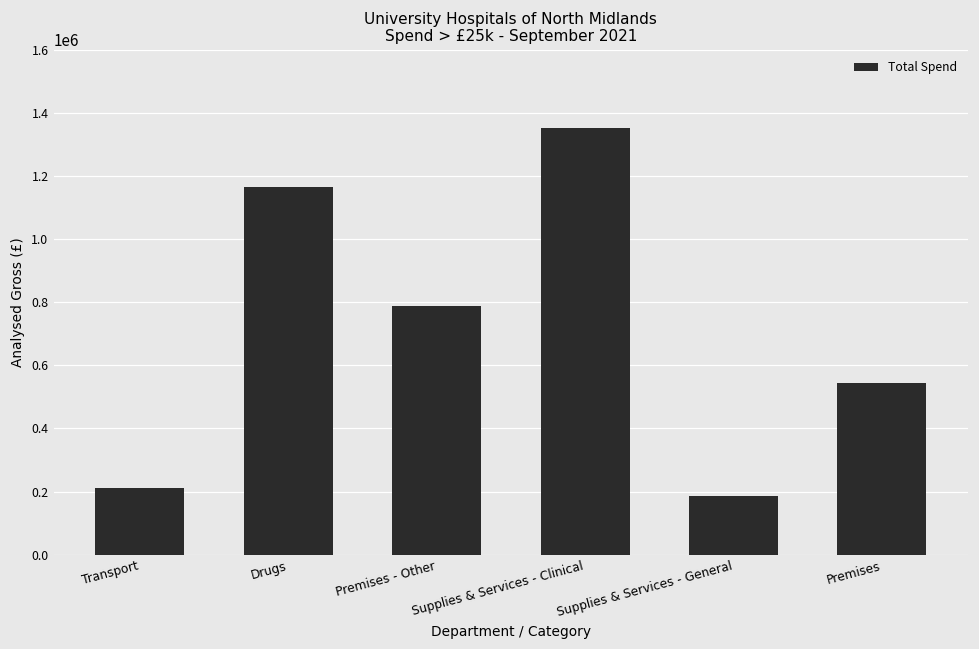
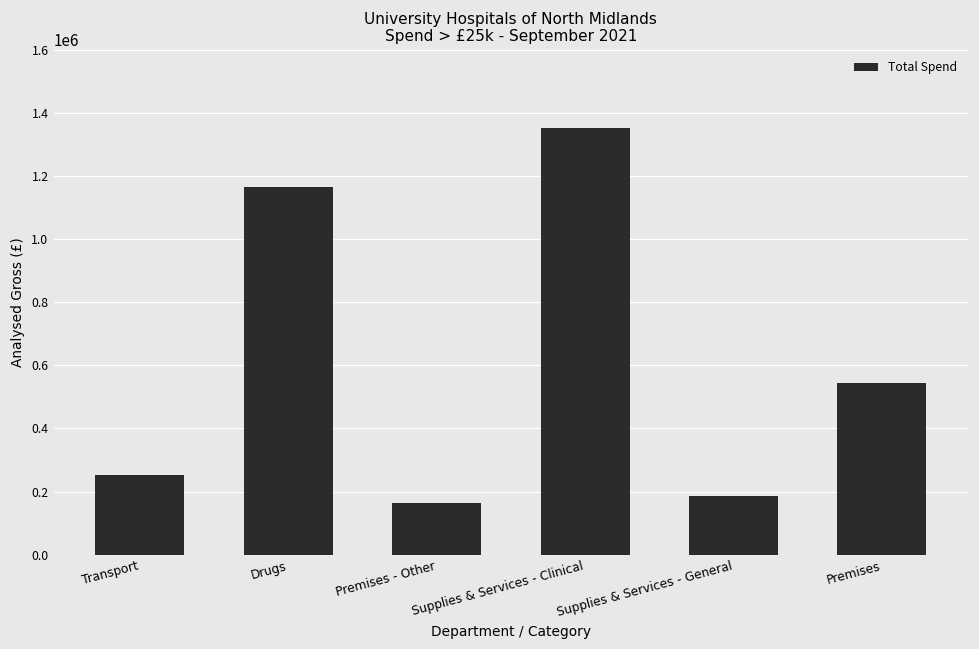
Transport: 210000 -> 250000
Premises - Other: 790000 -> 160000
